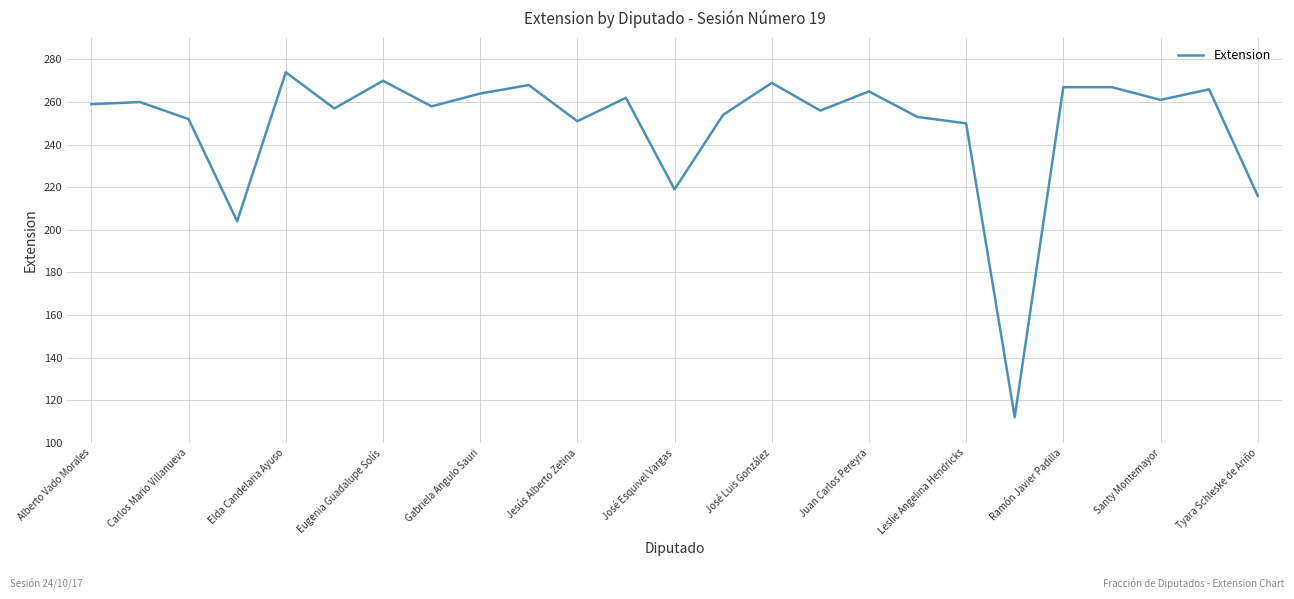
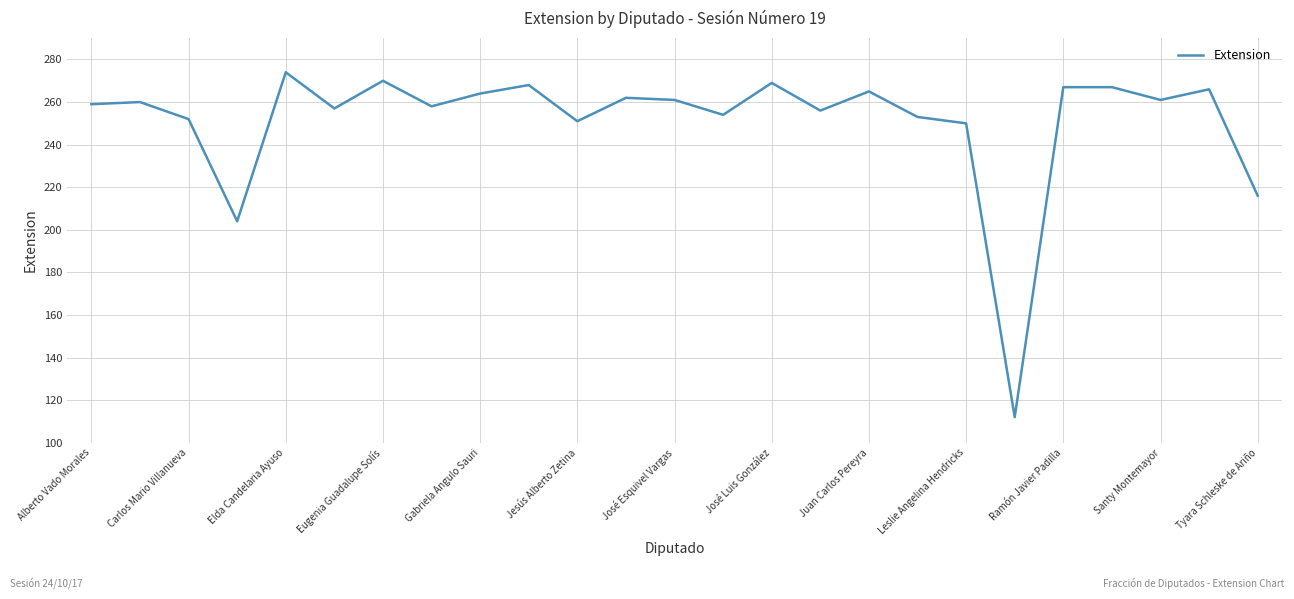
José Esquivel Vargas: 219 -> 261
